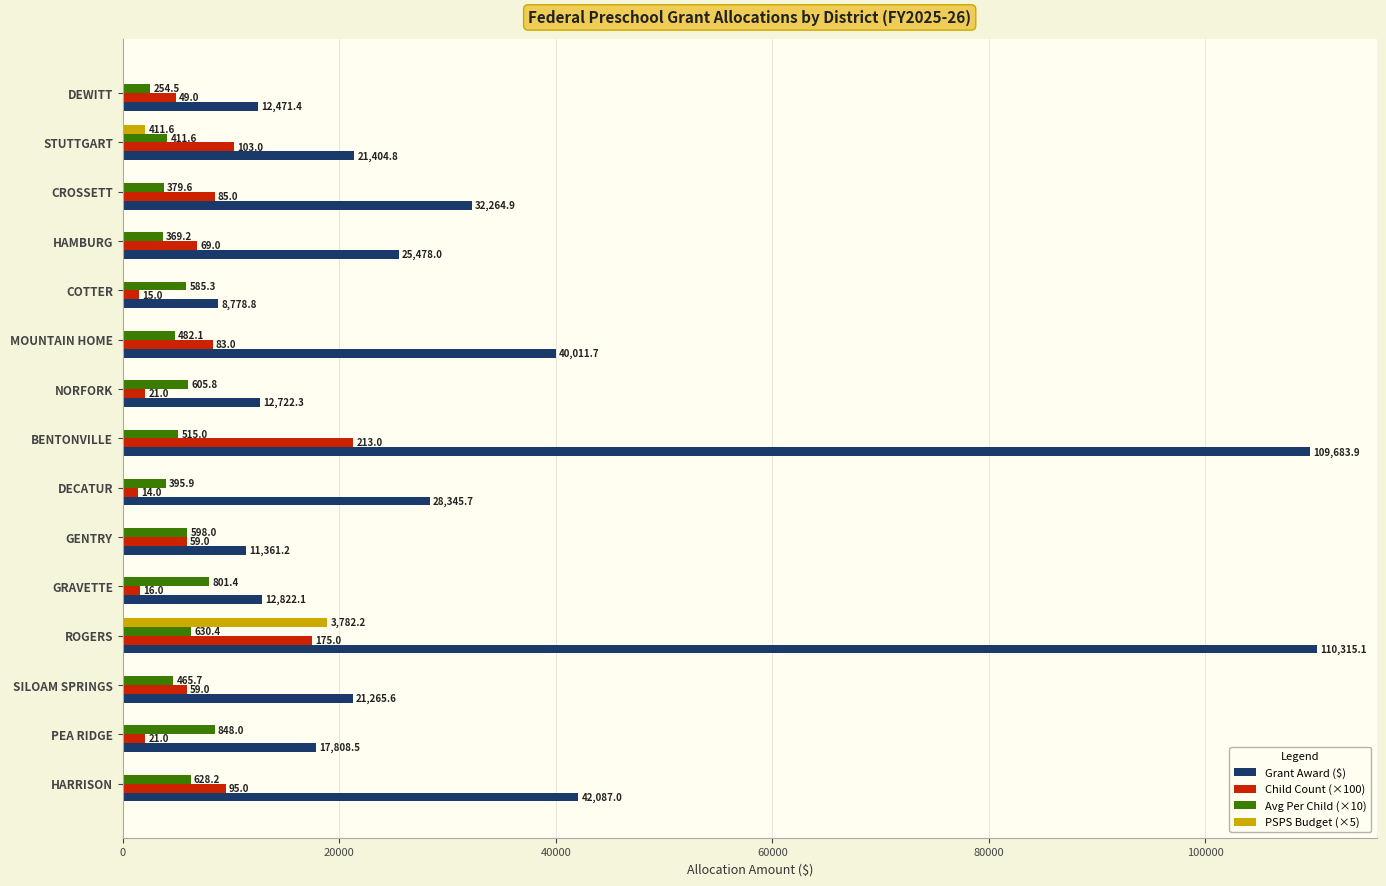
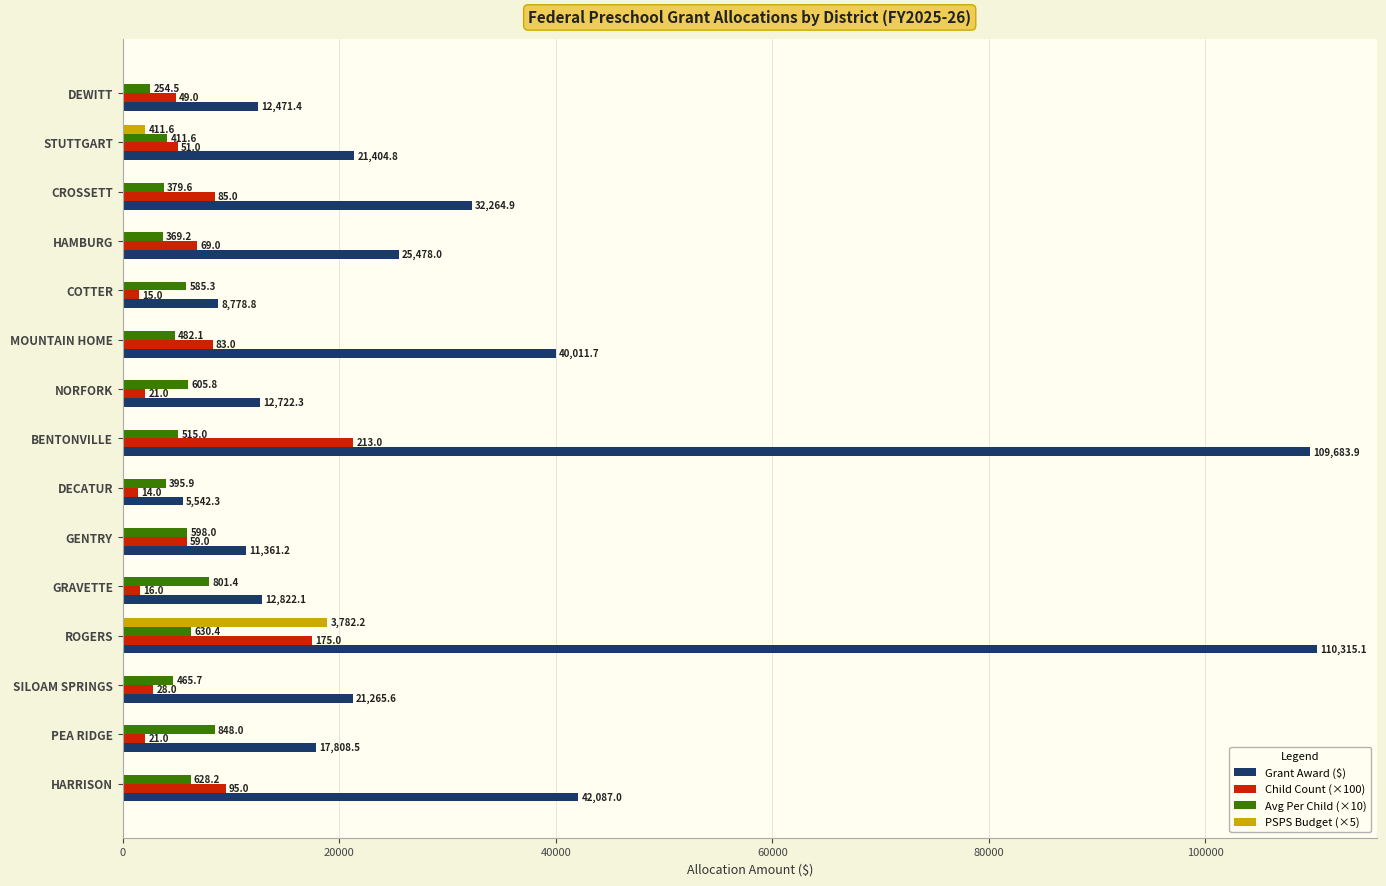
Child Count (×100), STUTTGART: 103.0 -> 51.0
Grant Award ($), DECATUR: 28,345.7 -> 5,542.3
Child Count (×100), SILOAM SPRINGS: 59.0 -> 28.0
